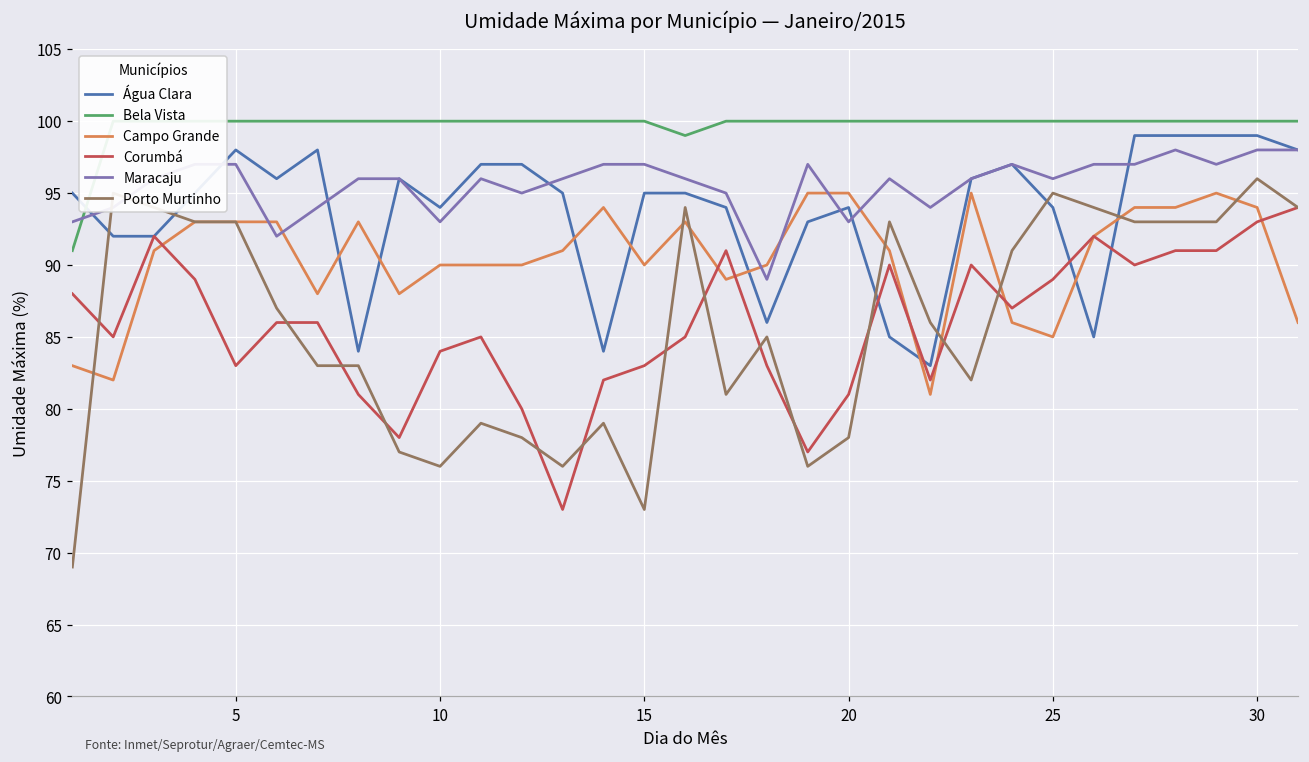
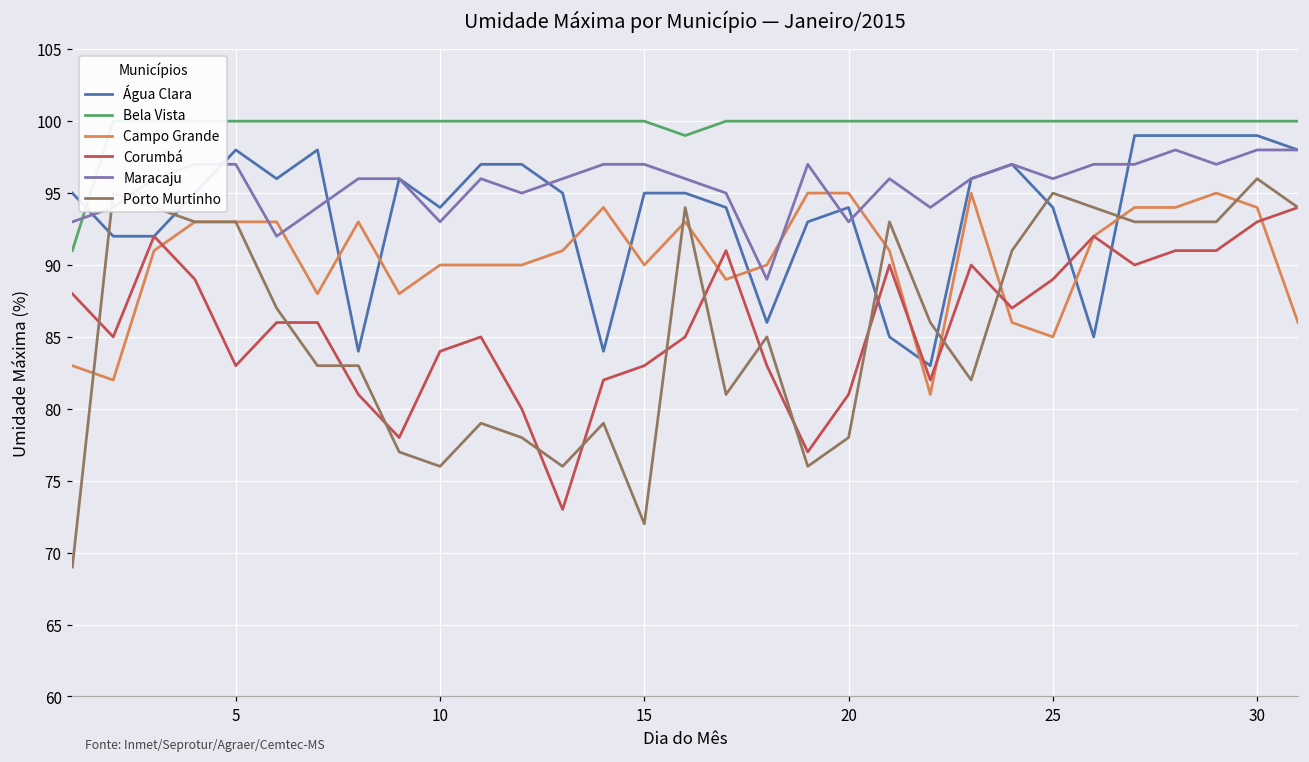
Porto Murtinho, 15: 73 -> 72
